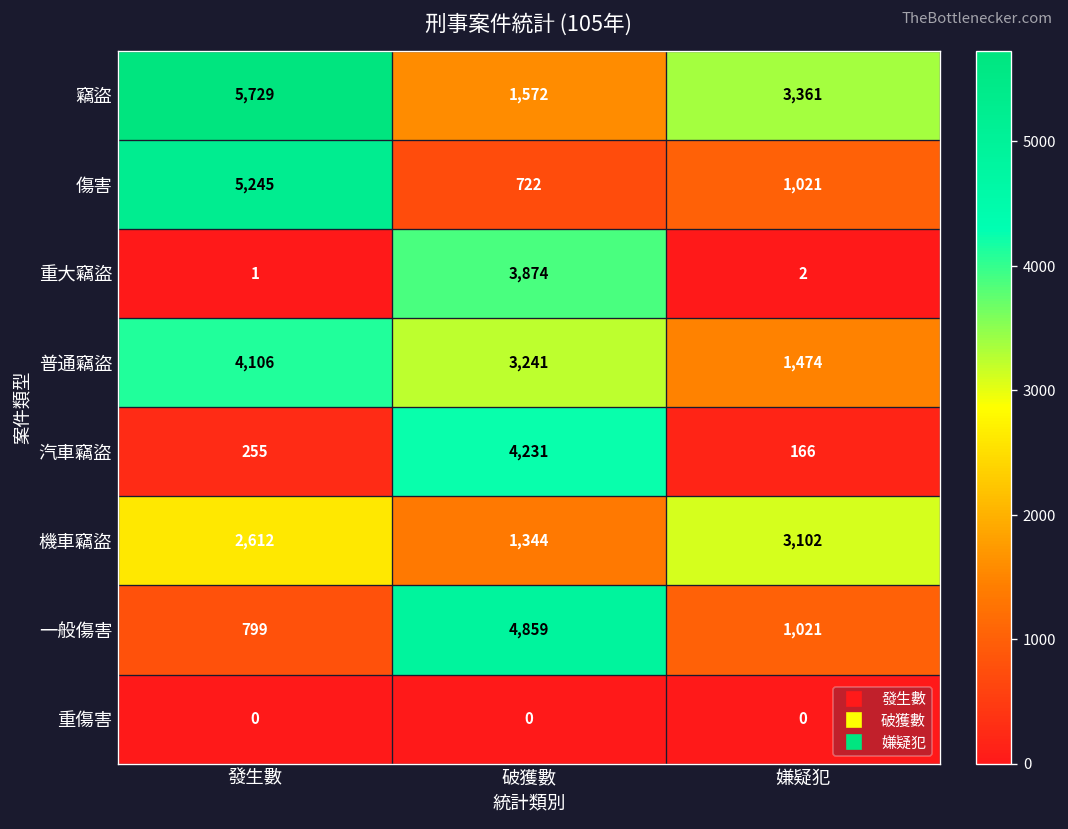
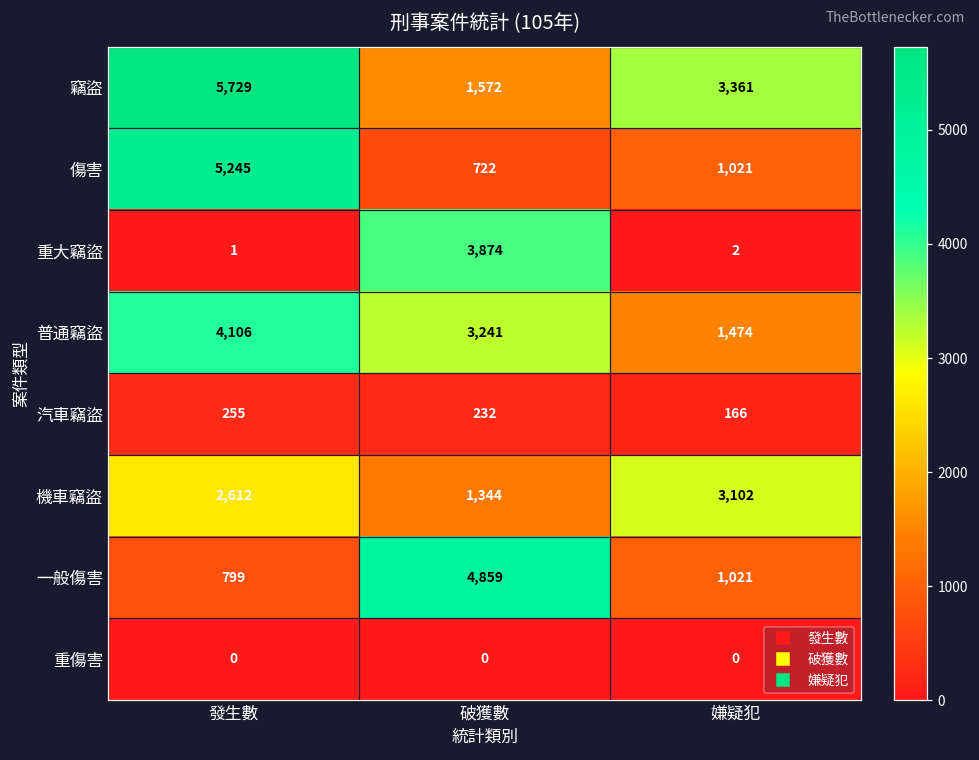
汽車竊盜, 破獲數: 4,231 -> 232
